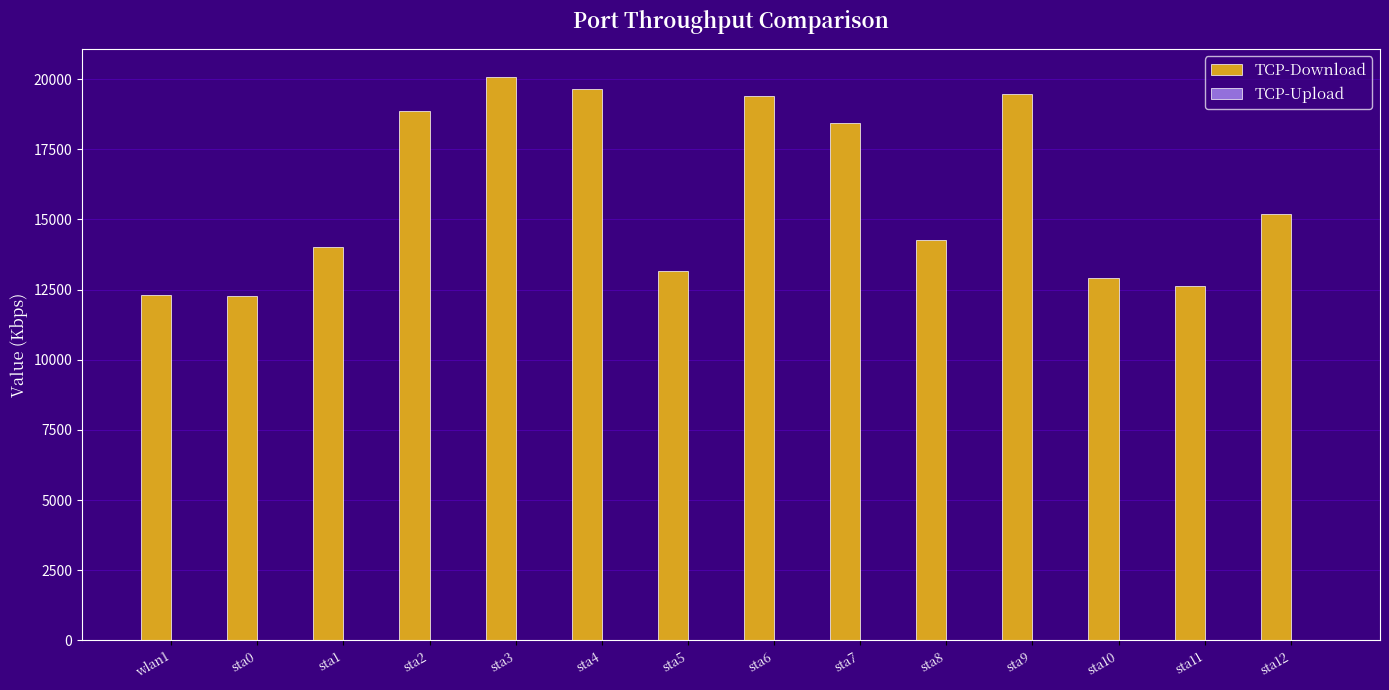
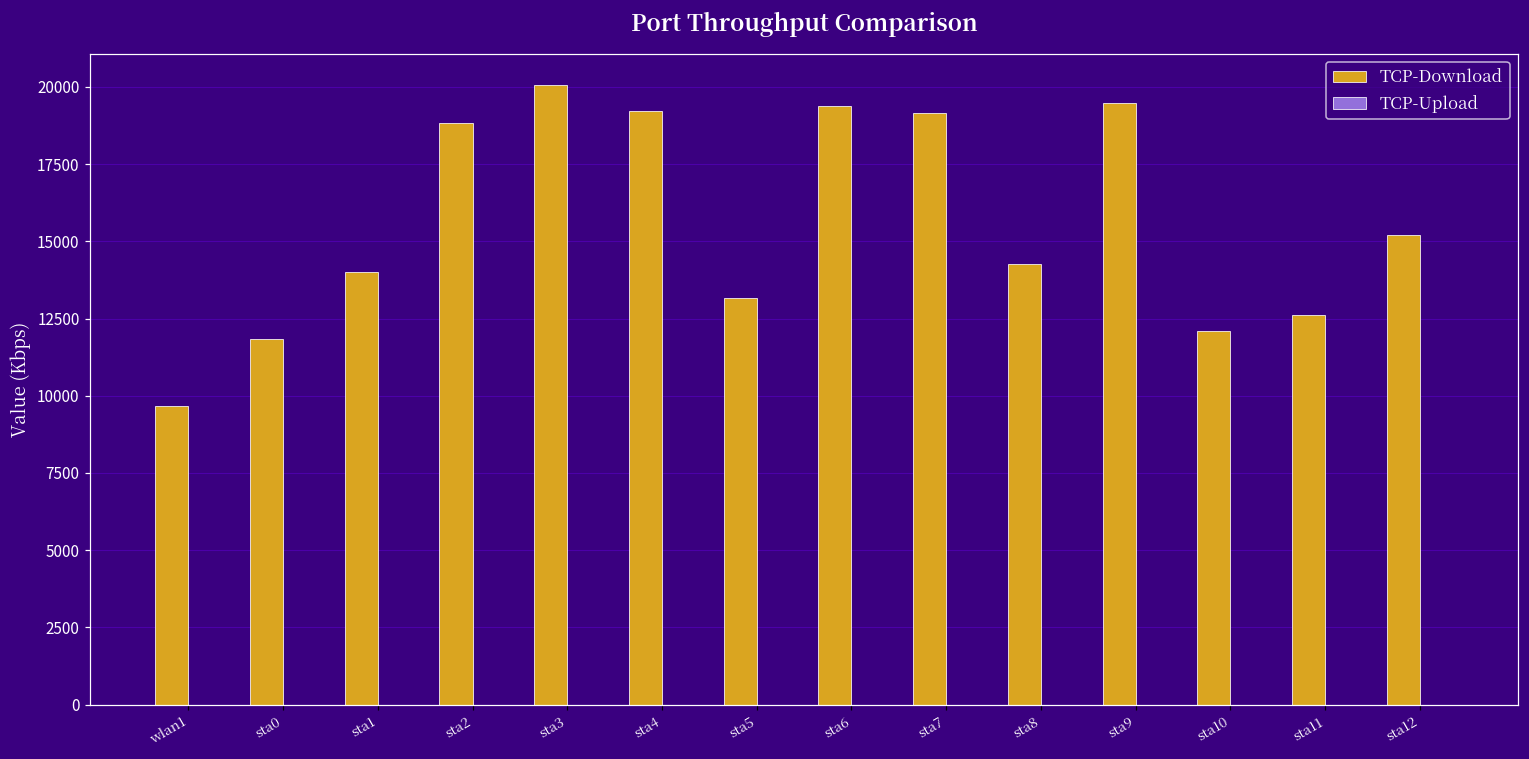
TCP-Download, wlan1: 12300 -> 9700
TCP-Download, sta0: 12300 -> 11800
TCP-Download, sta4: 19700 -> 19200
TCP-Download, sta7: 18400 -> 19200
TCP-Download, sta10: 12900 -> 12100
